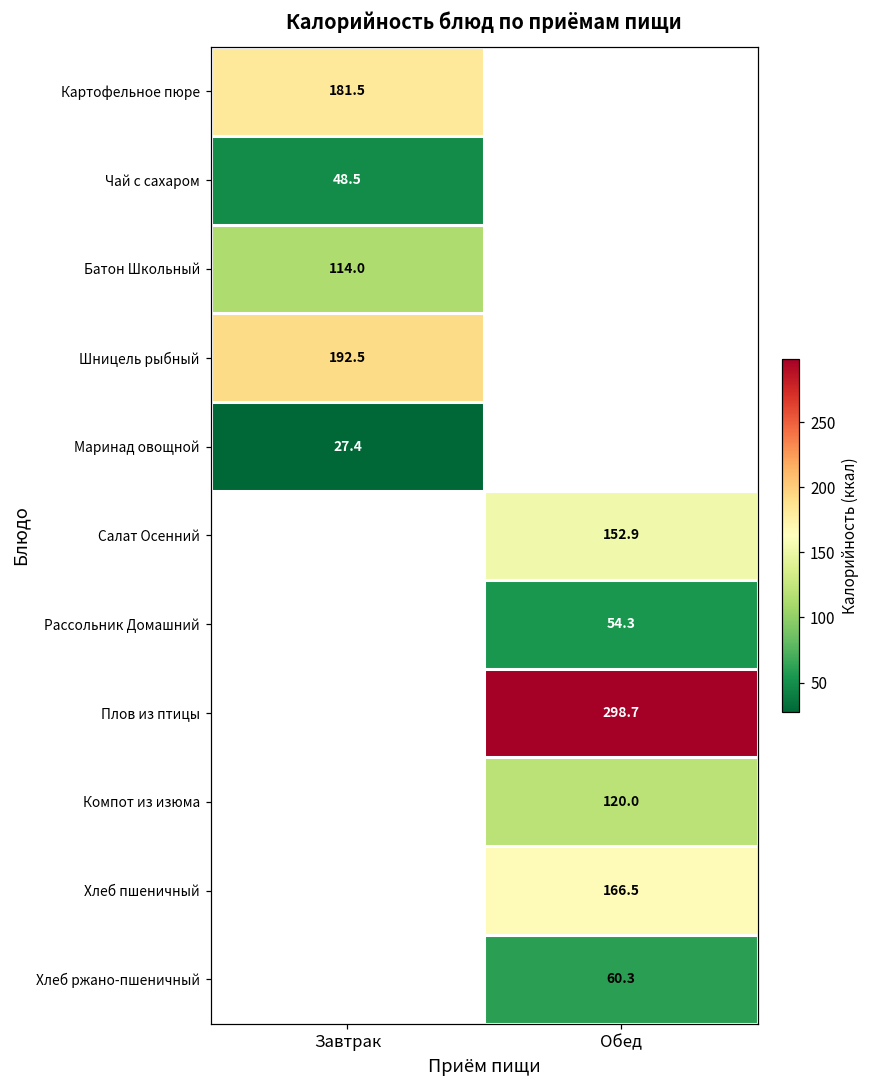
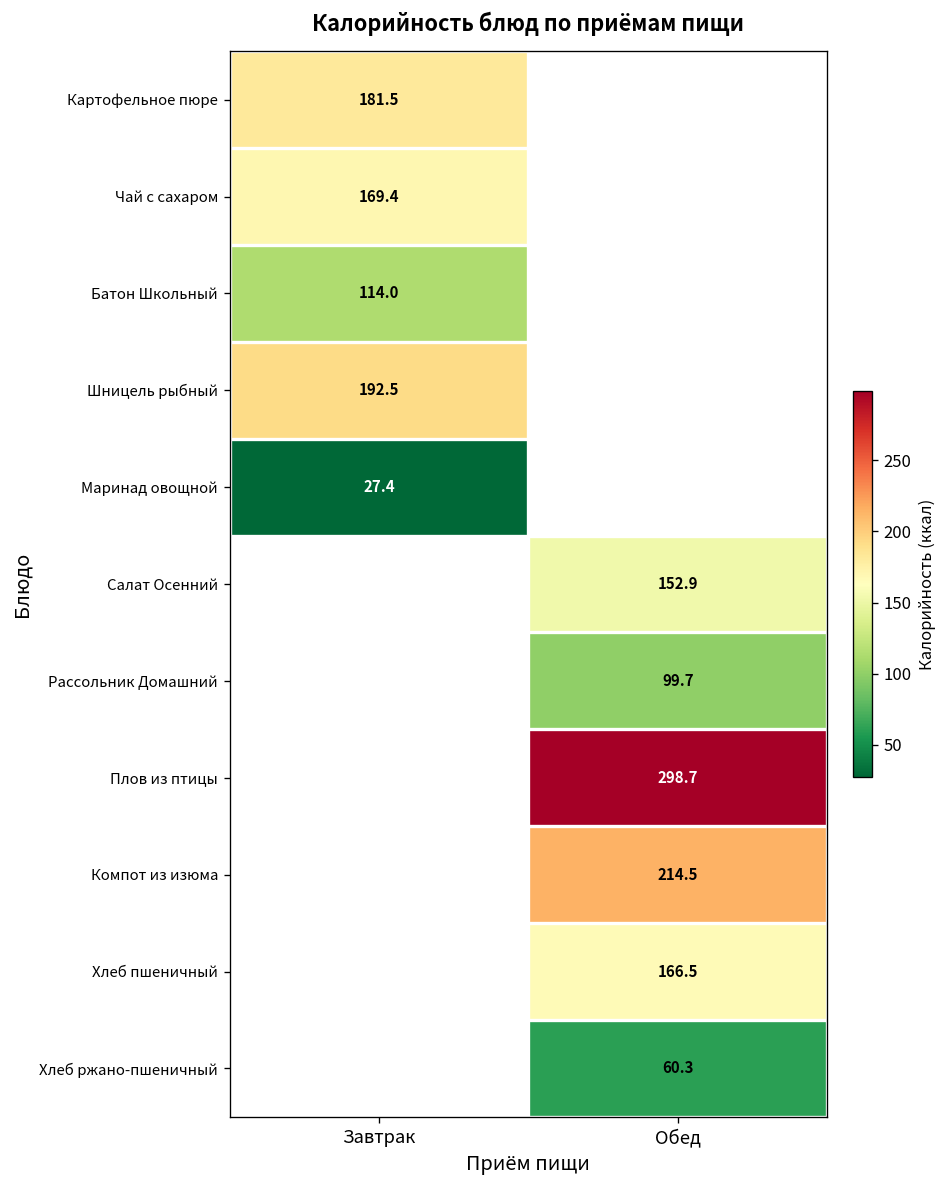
Чай с сахаром, Завтрак: 48.5 -> 169.4
Рассольник Домашний, Обед: 54.3 -> 99.7
Компот из изюма, Обед: 120.0 -> 214.5
